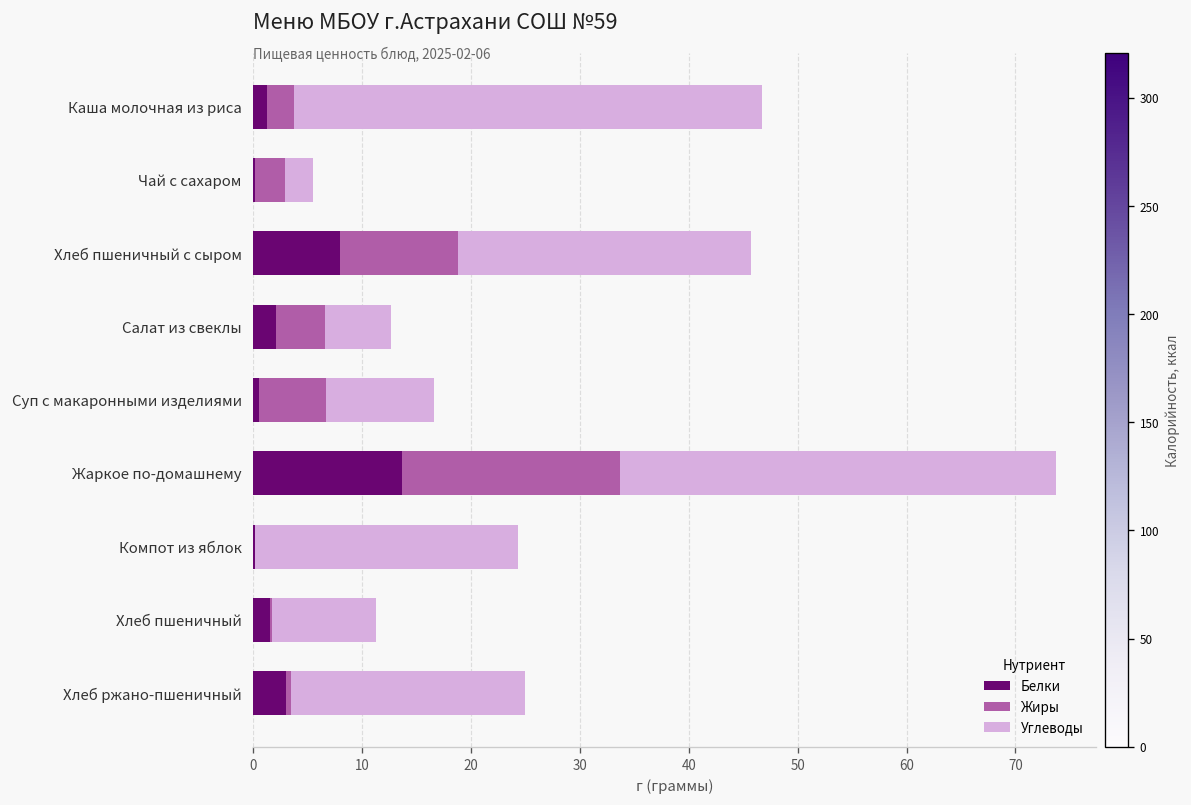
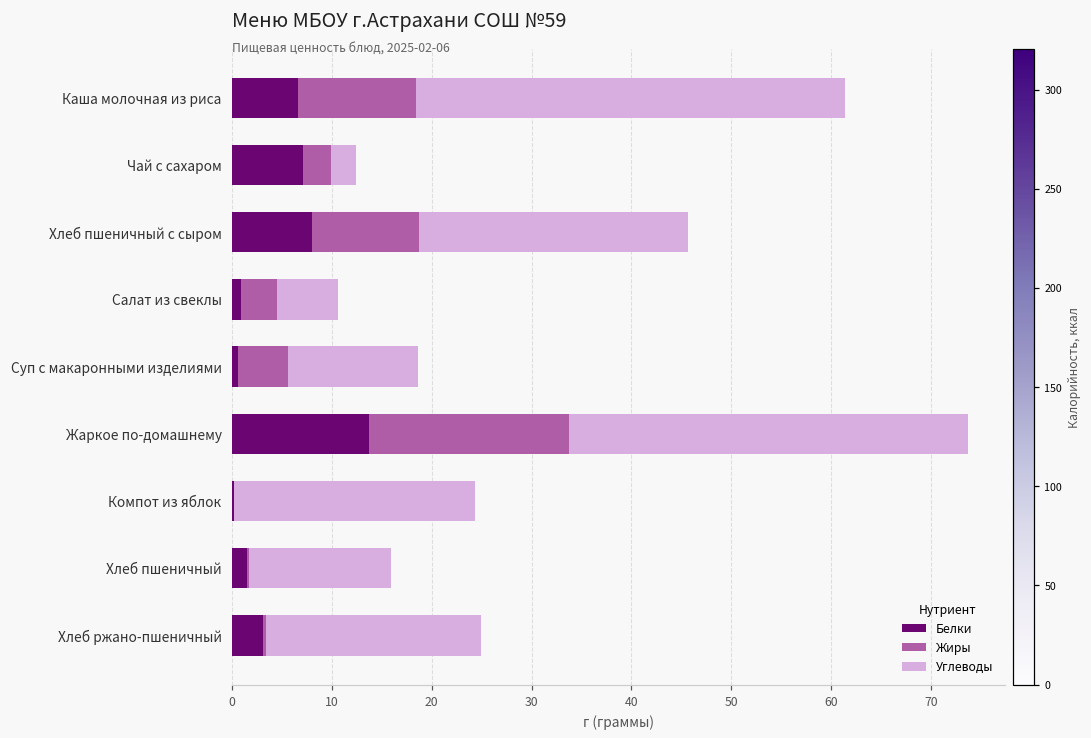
Белки, Каша молочная из риса: 1 -> 7
Жиры, Каша молочная из риса: 2 -> 12
Белки, Чай с сахаром: 0 -> 7
Белки, Салат из свеклы: 2 -> 1
Жиры, Салат из свеклы: 5 -> 4
Жиры, Суп с макаронными изделиями: 6 -> 5
Углеводы, Суп с макаронными изделиями: 10 -> 13
Углеводы, Хлеб пшеничный: 10 -> 14
